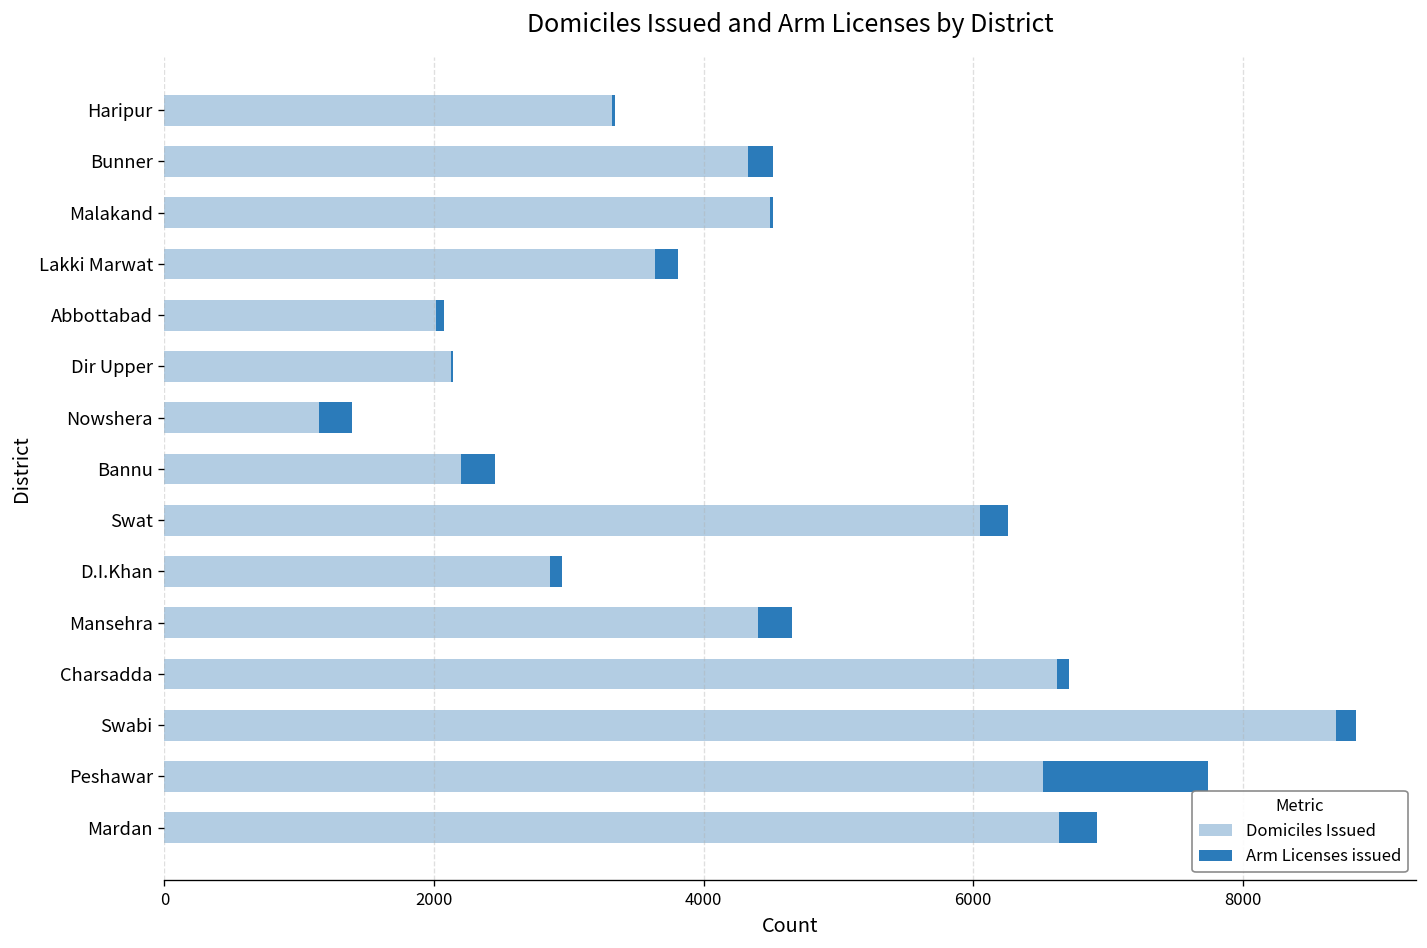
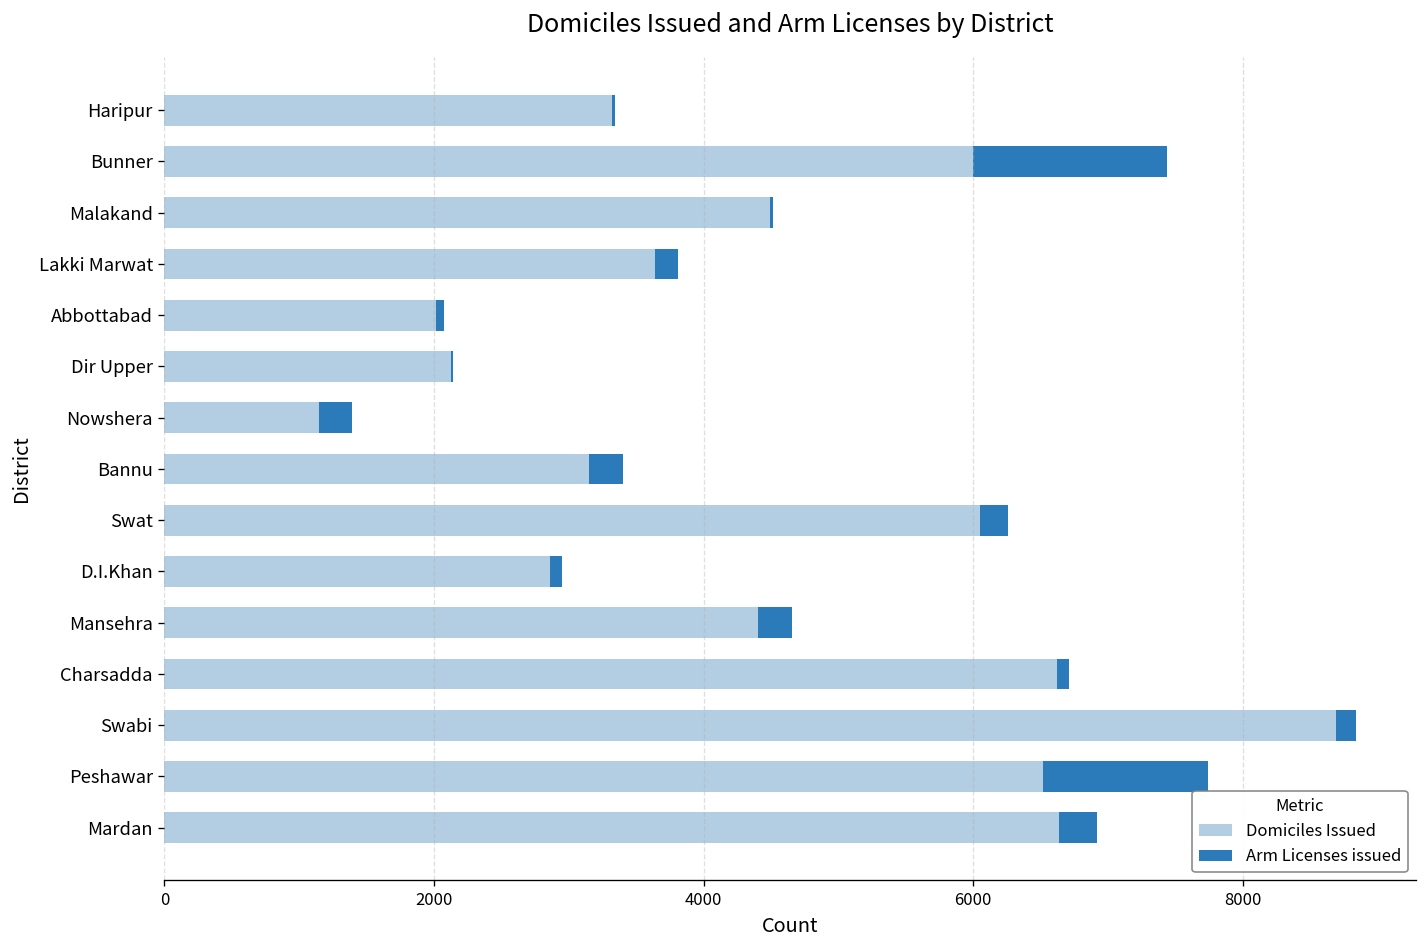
Domiciles Issued, Bunner: 4330 -> 6000
Arm Licenses issued, Bunner: 190 -> 1440
Domiciles Issued, Bannu: 2200 -> 3150
